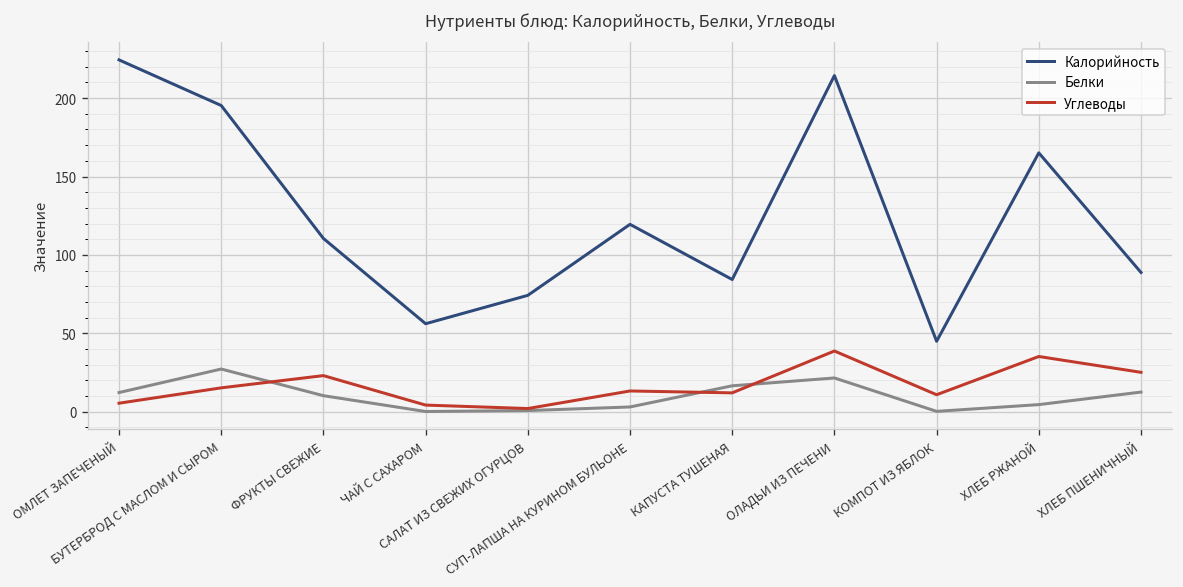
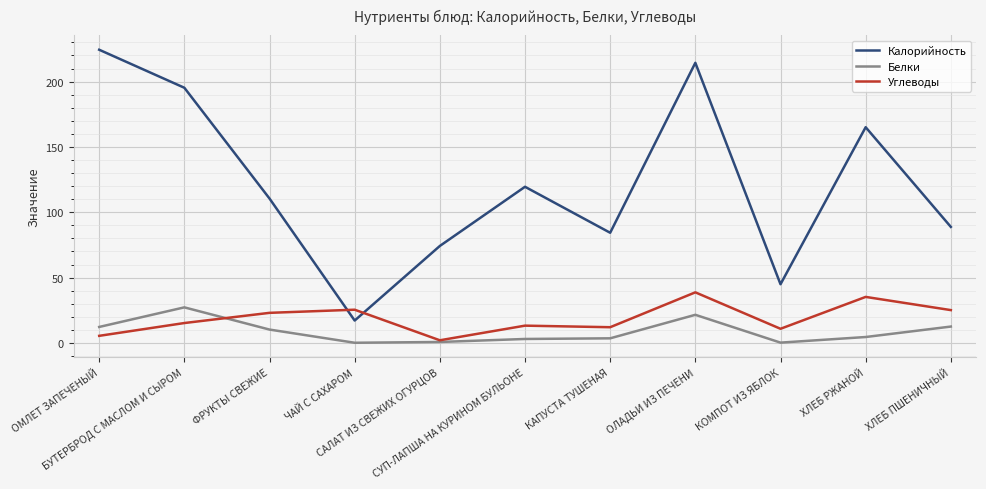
Калорийность, ЧАЙ С САХАРОМ: 56 -> 17
Углеводы, ЧАЙ С САХАРОМ: 4 -> 25
Белки, КАПУСТА ТУШЕНАЯ: 17 -> 4
